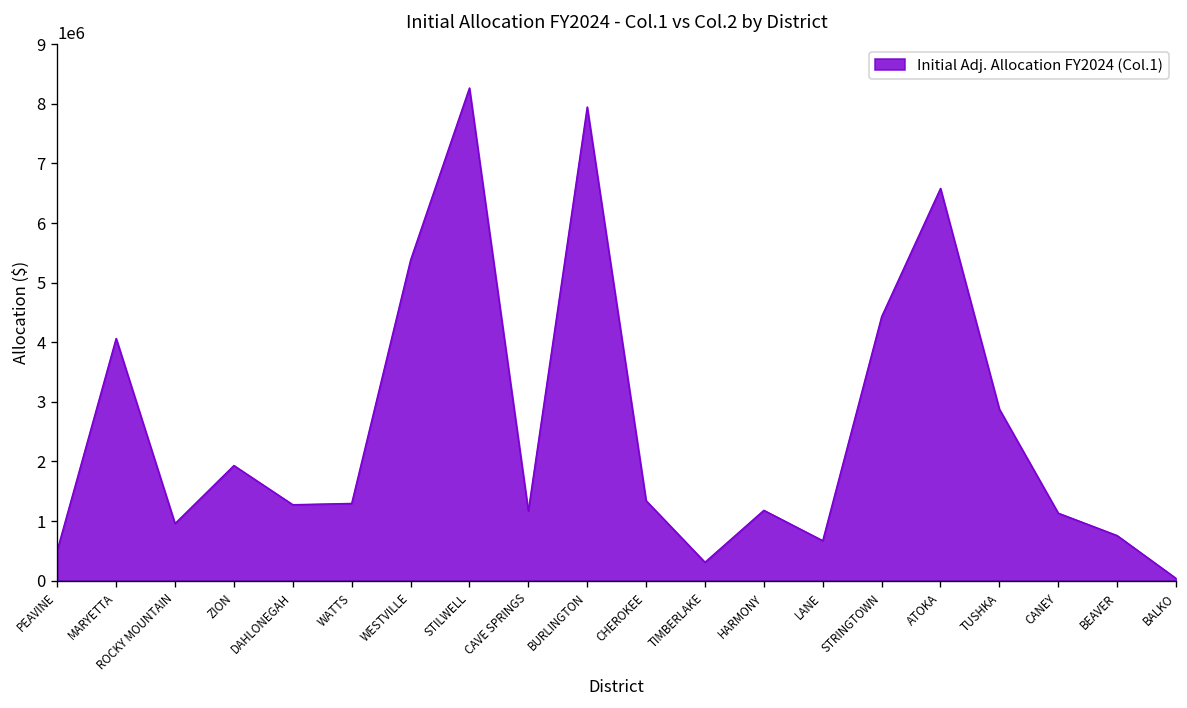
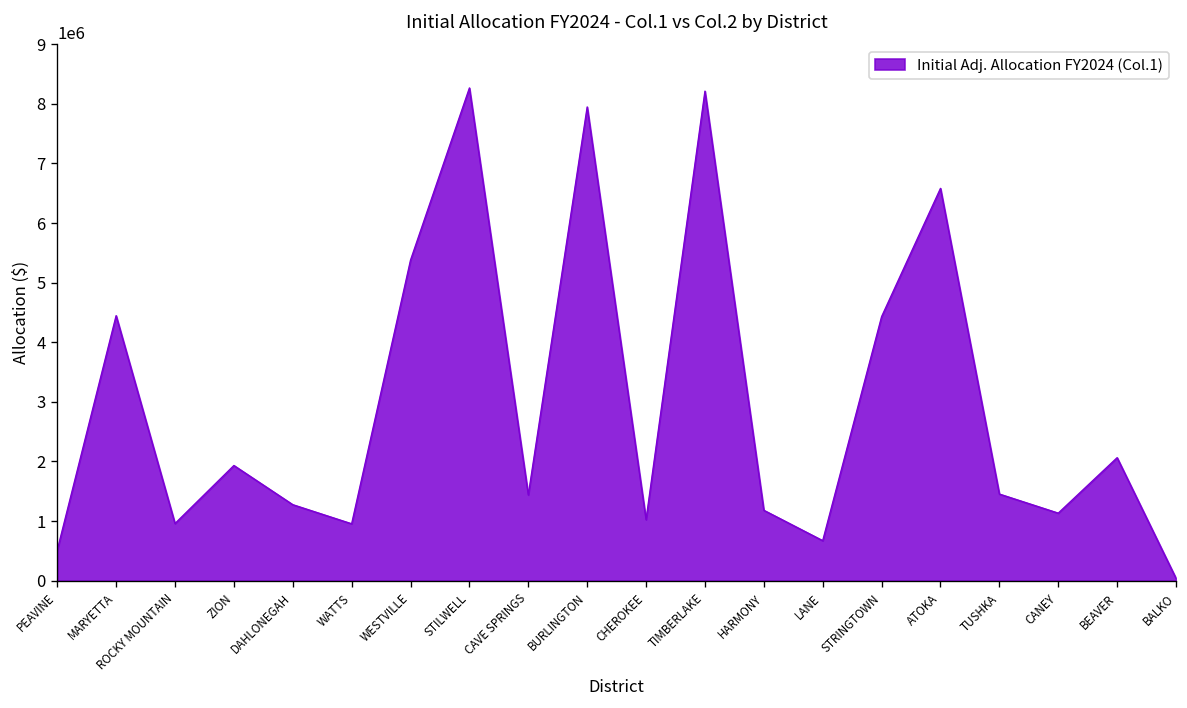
MARYETTA: 4100000 -> 4400000
WATTS: 1300000 -> 1000000
CAVE SPRINGS: 1200000 -> 1400000
CHEROKEE: 1300000 -> 1000000
TIMBERLAKE: 300000 -> 8200000
TUSHKA: 2900000 -> 1500000
BEAVER: 800000 -> 2100000
